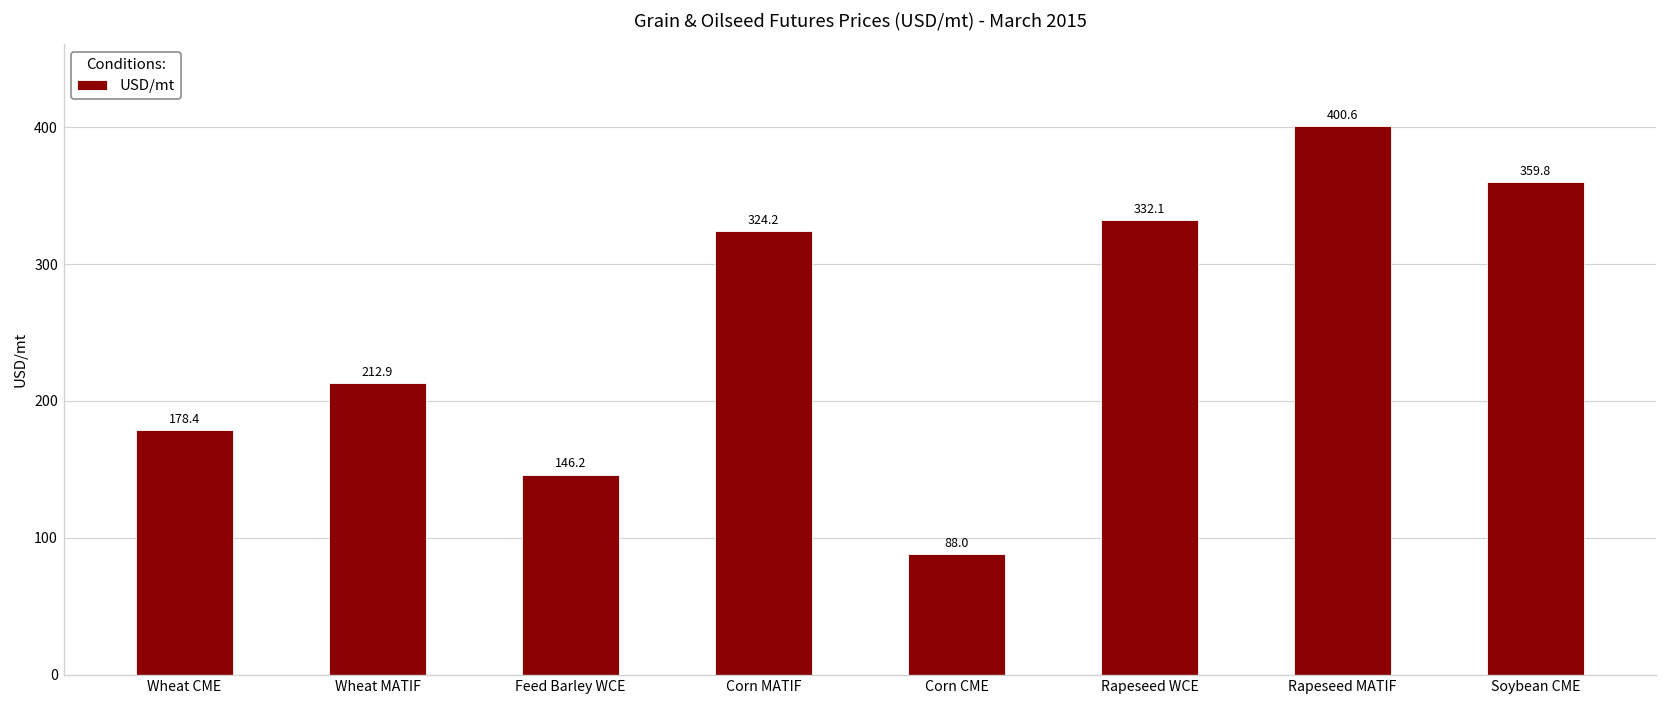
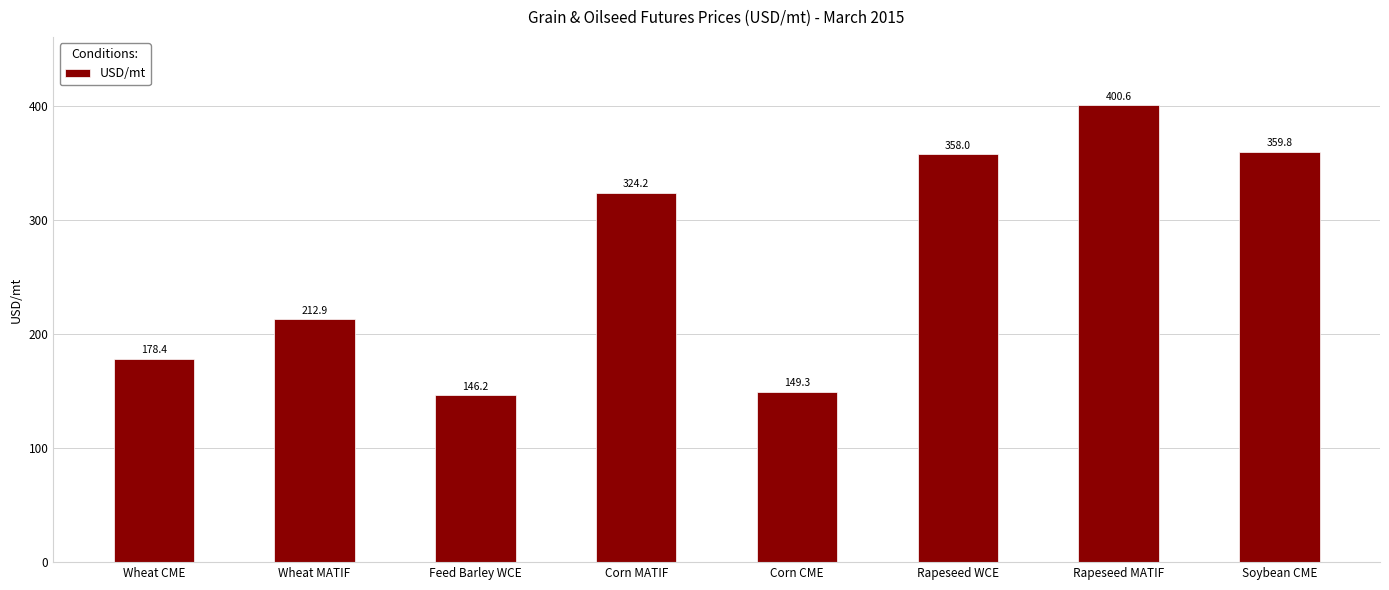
Corn CME: 88.0 -> 149.3
Rapeseed WCE: 332.1 -> 358.0
